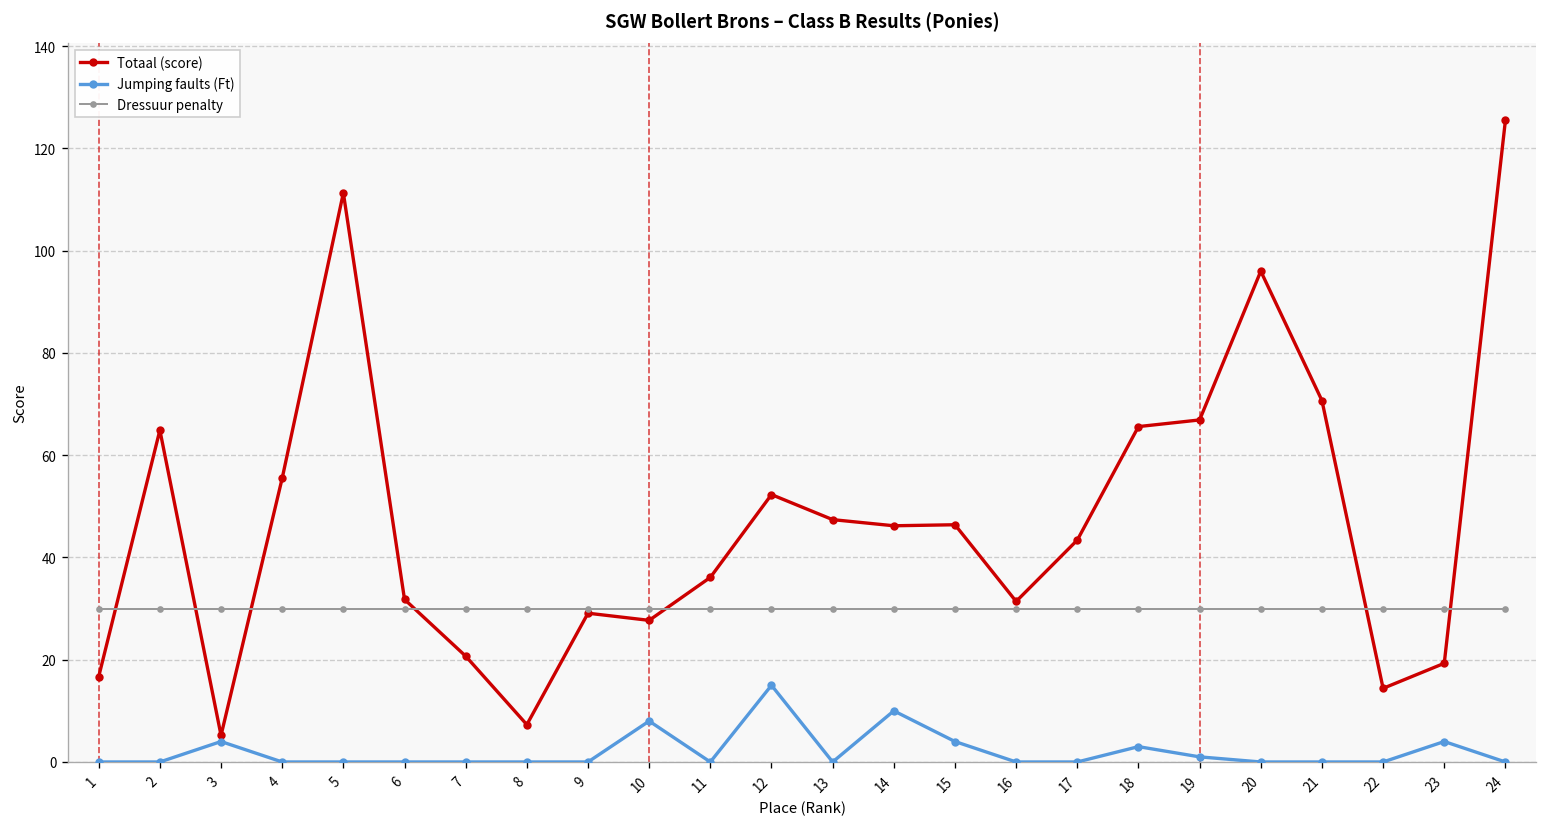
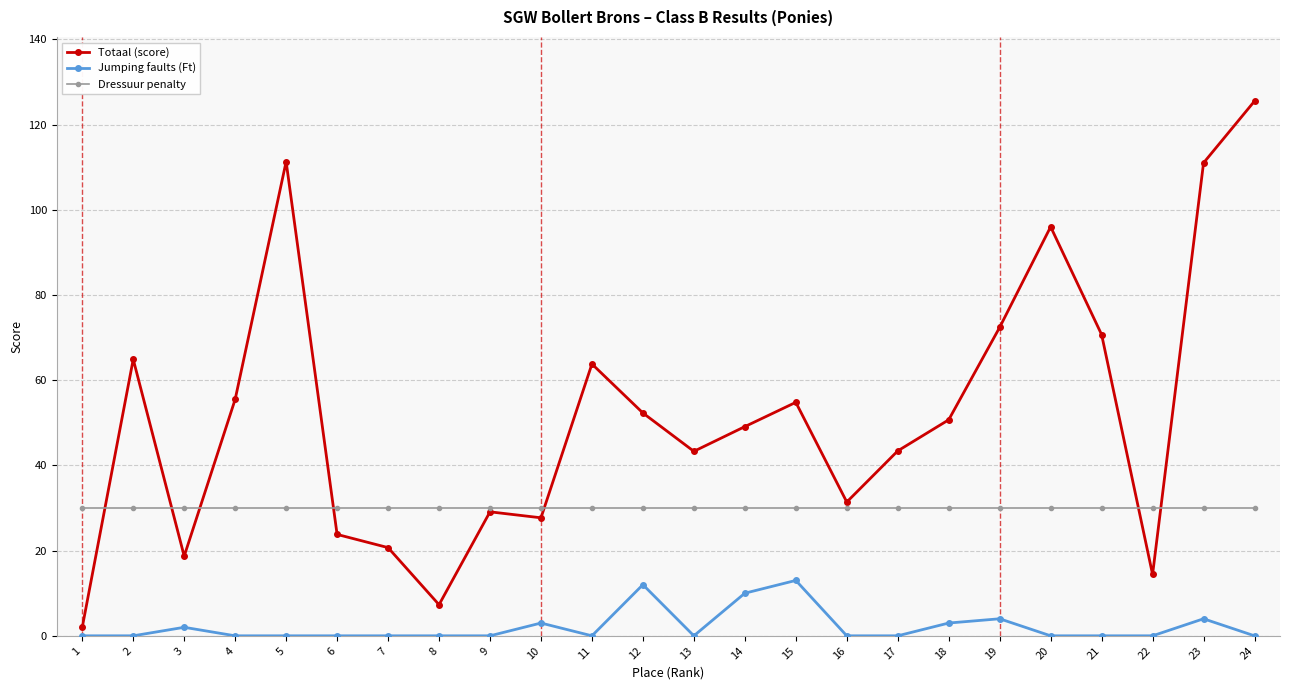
Totaal (score), 1: 17 -> 2
Totaal (score), 3: 5 -> 19
Jumping faults (Ft), 3: 4 -> 2
Totaal (score), 6: 32 -> 24
Jumping faults (Ft), 10: 8 -> 3
Totaal (score), 11: 36 -> 64
Jumping faults (Ft), 12: 15 -> 12
Totaal (score), 13: 47 -> 43
Totaal (score), 14: 46 -> 49
Totaal (score), 15: 46 -> 55
Jumping faults (Ft), 15: 4 -> 13
Totaal (score), 18: 66 -> 51
Totaal (score), 19: 67 -> 72
Jumping faults (Ft), 19: 1 -> 4
Totaal (score), 23: 19 -> 111
